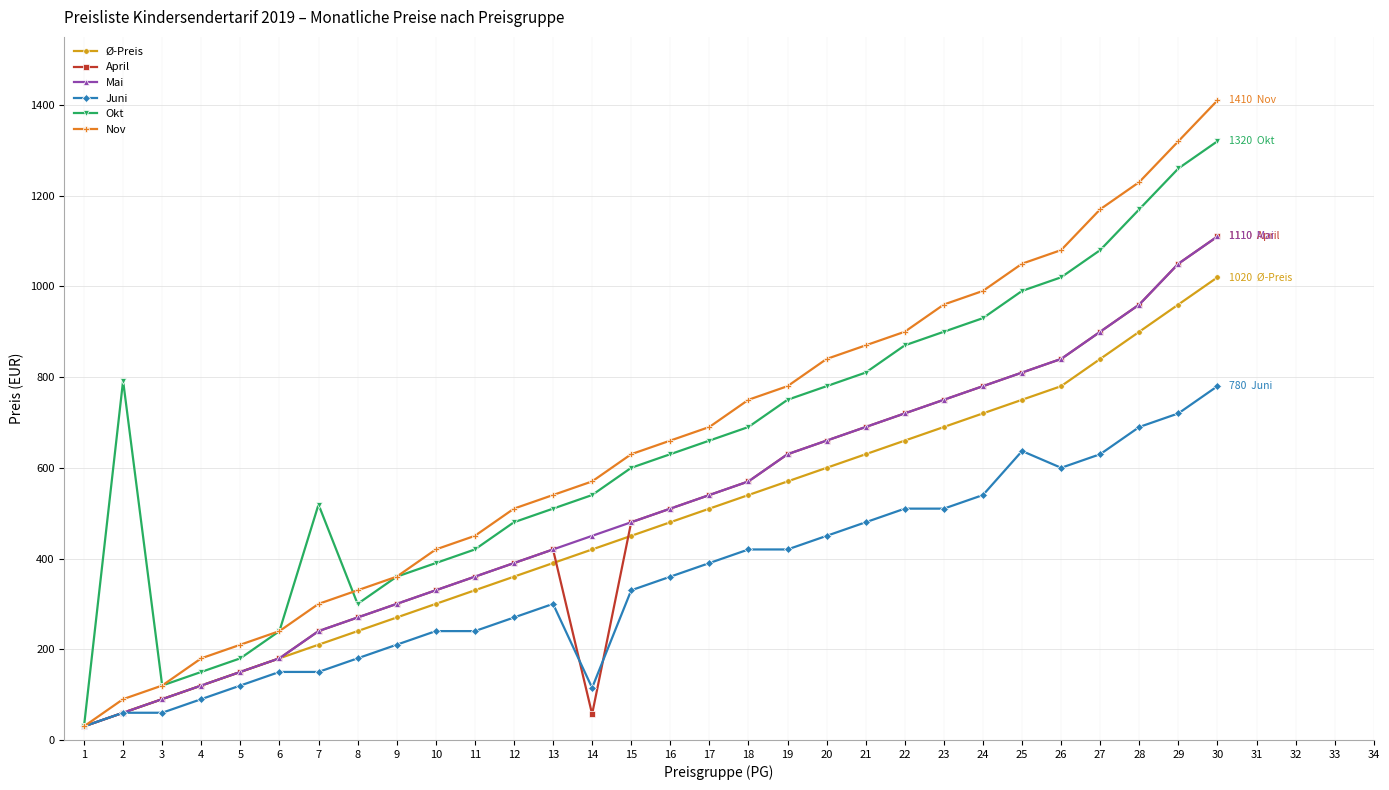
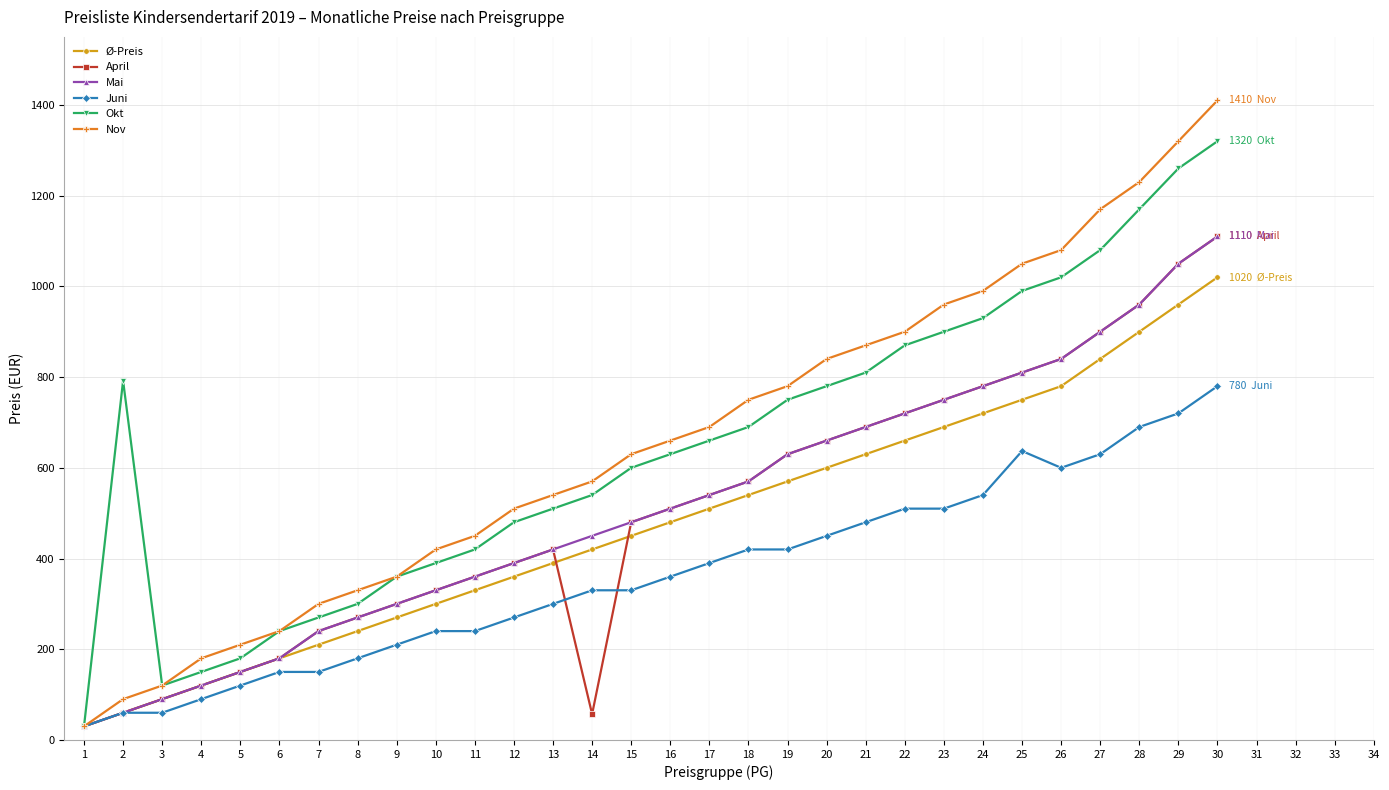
Okt, 7: 520 -> 270
Juni, 14: 120 -> 330
